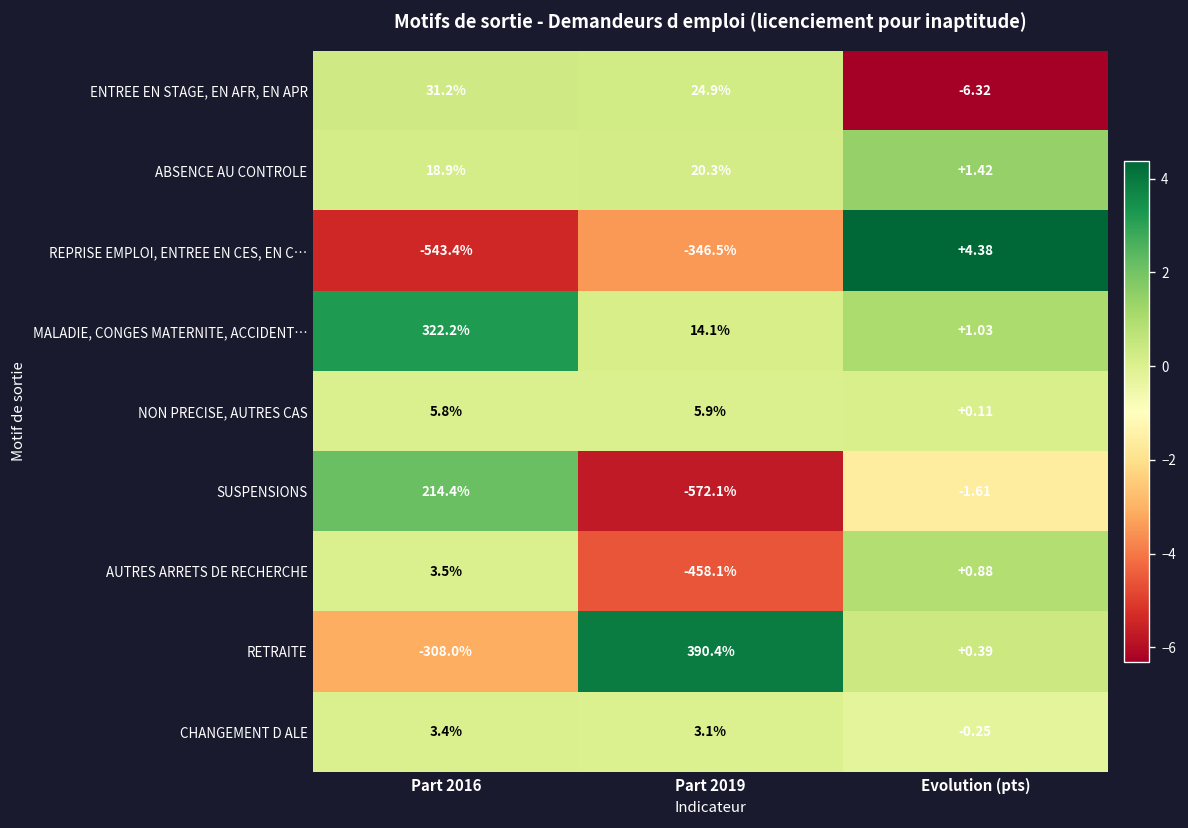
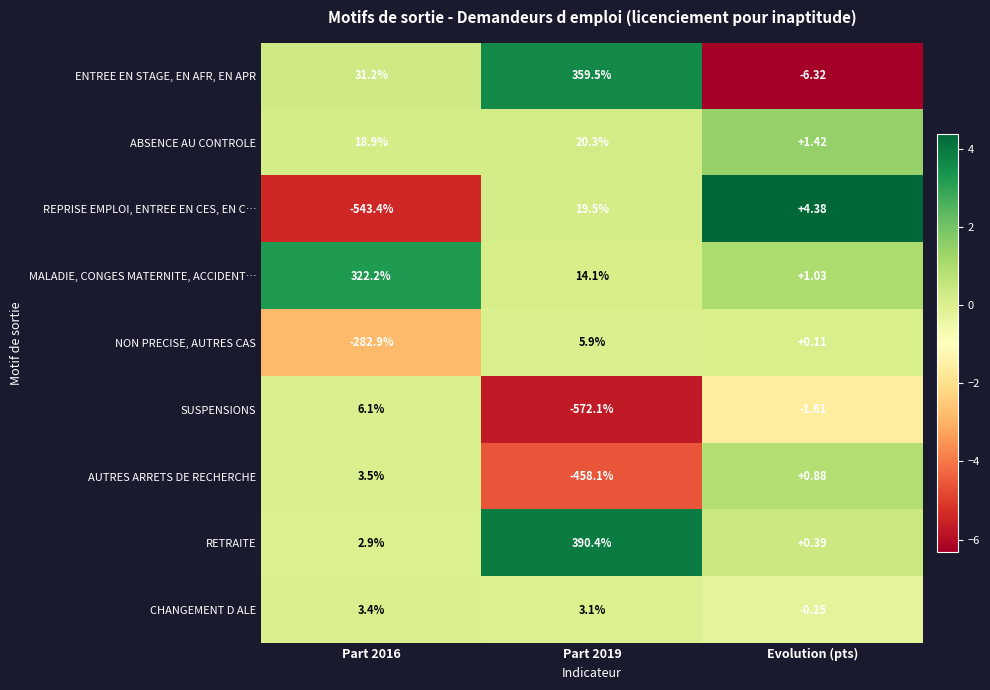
ENTREE EN STAGE, EN AFR, EN APR, Part 2019: 24.9% -> 359.5%
REPRISE EMPLOI, ENTREE EN CES, EN C…, Part 2019: -346.5% -> 19.5%
NON PRECISE, AUTRES CAS, Part 2016: 5.8% -> -282.9%
SUSPENSIONS, Part 2016: 214.4% -> 6.1%
RETRAITE, Part 2016: -308.0% -> 2.9%
